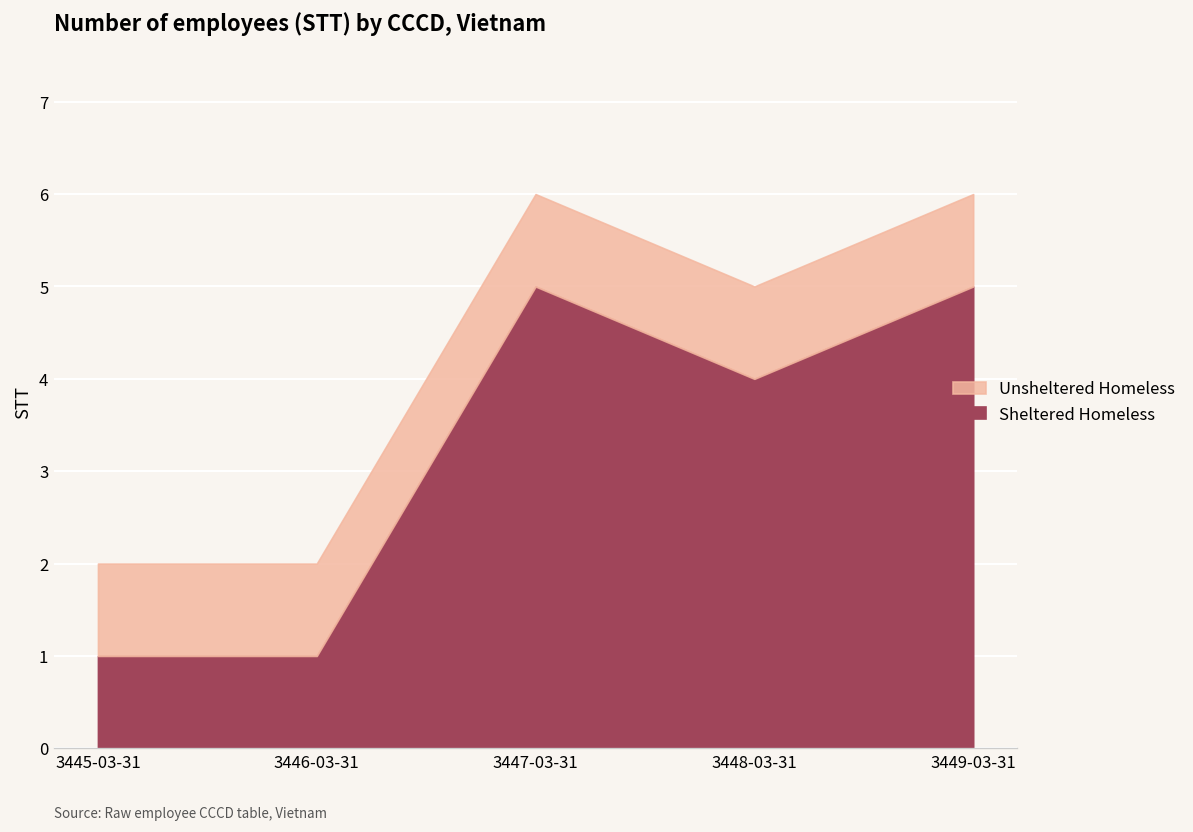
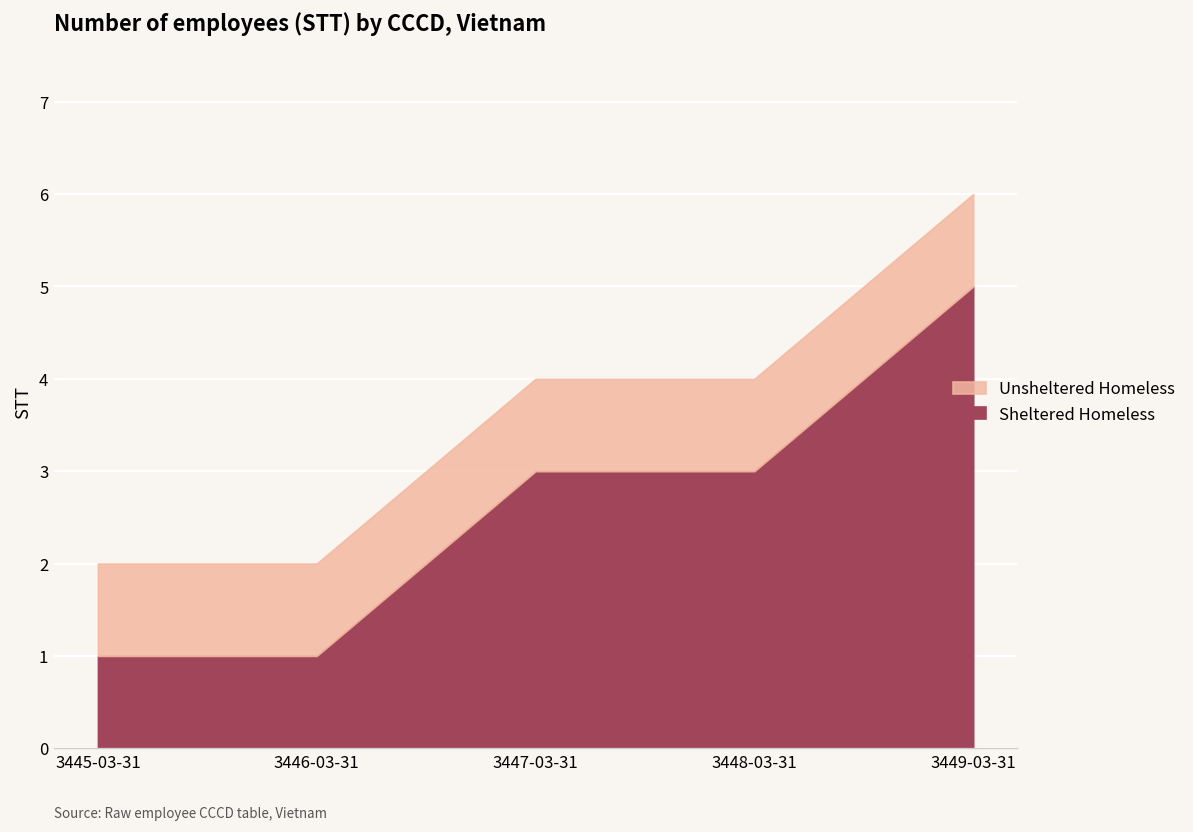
Sheltered Homeless, 3447-03-31: 5 -> 3
Sheltered Homeless, 3448-03-31: 4 -> 3
